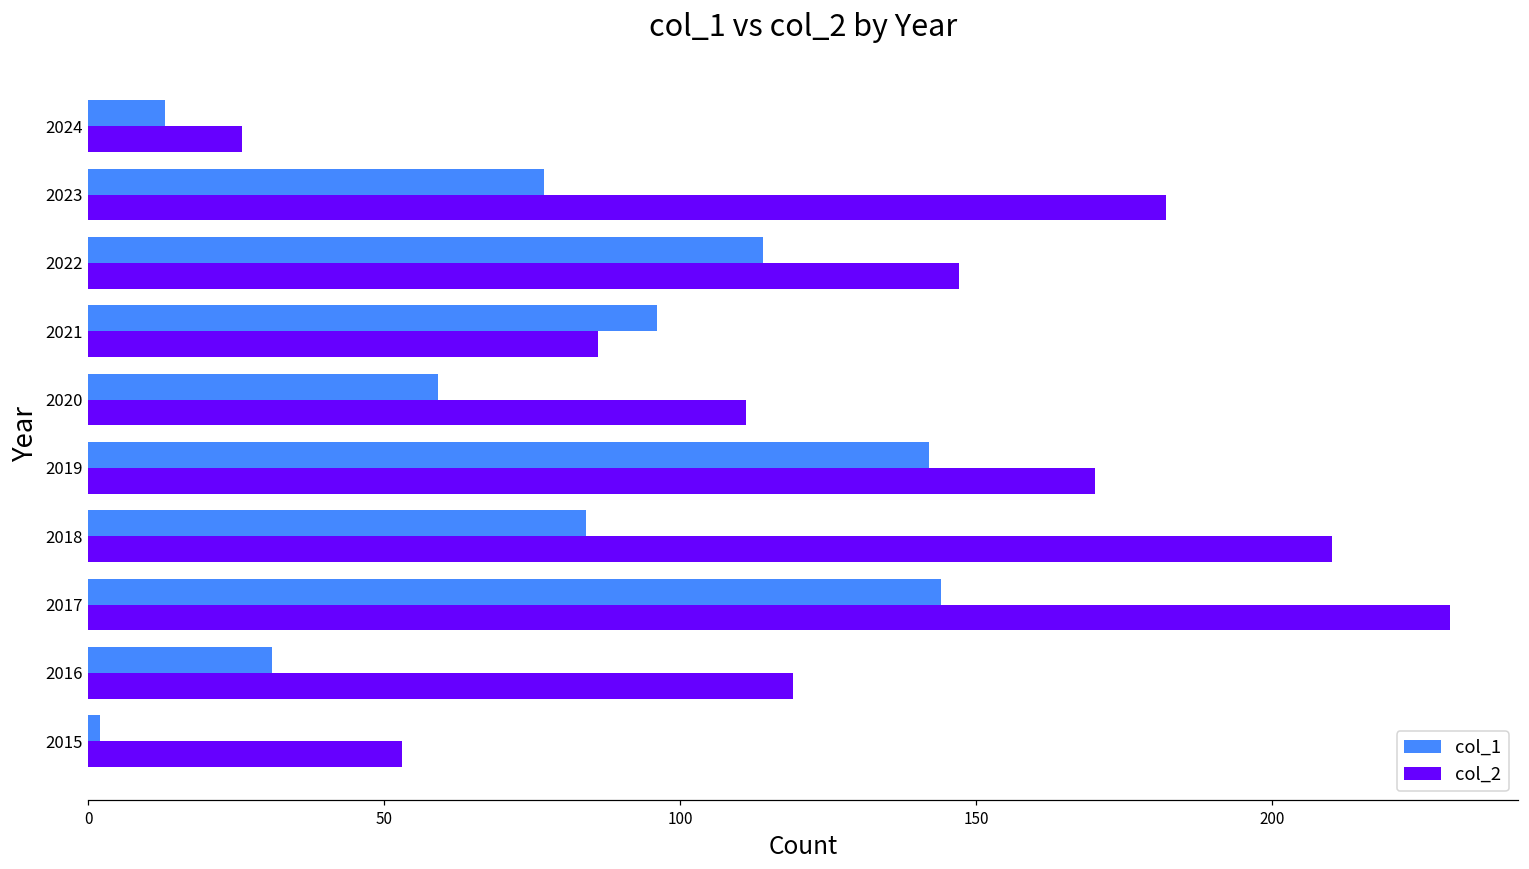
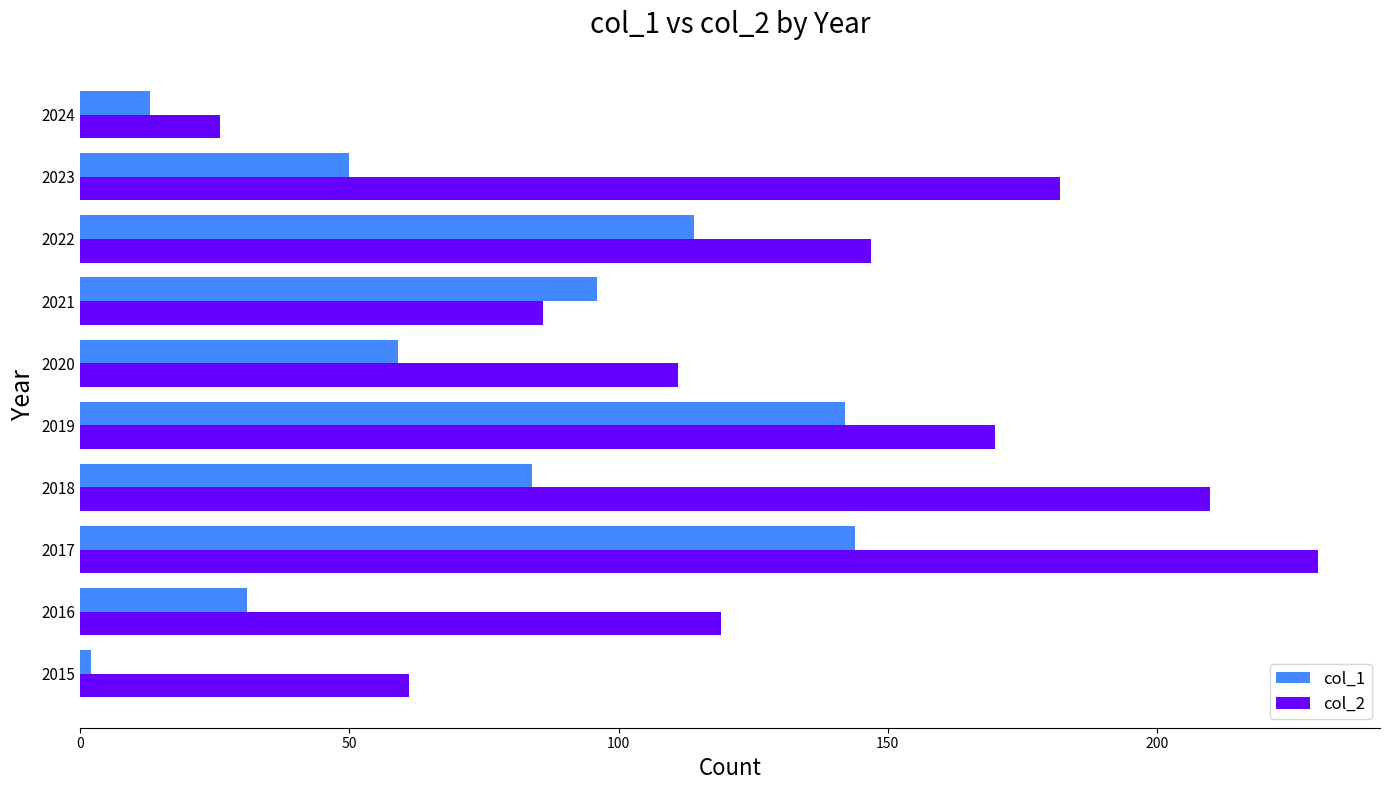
col_1, 2023: 77 -> 50
col_2, 2015: 53 -> 61
